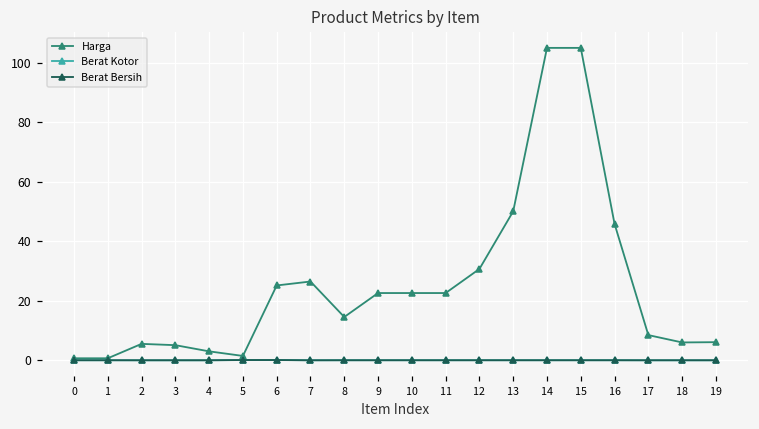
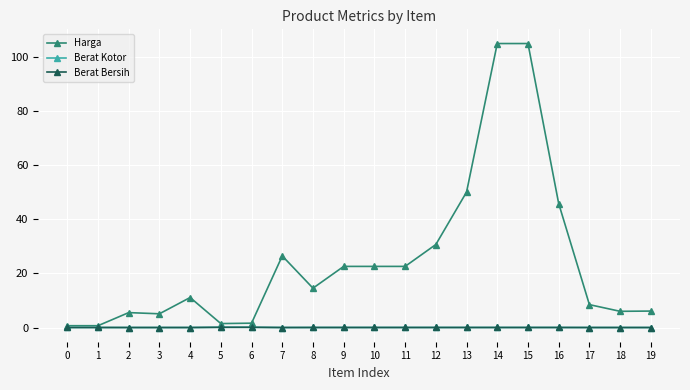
Harga, 4: 3 -> 11
Harga, 6: 25 -> 2
